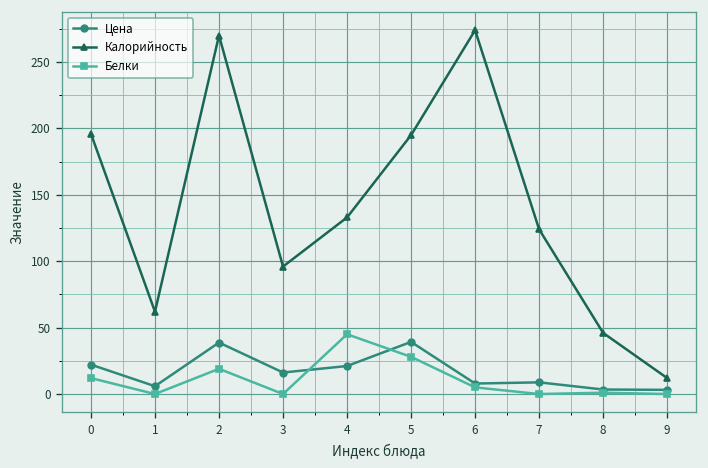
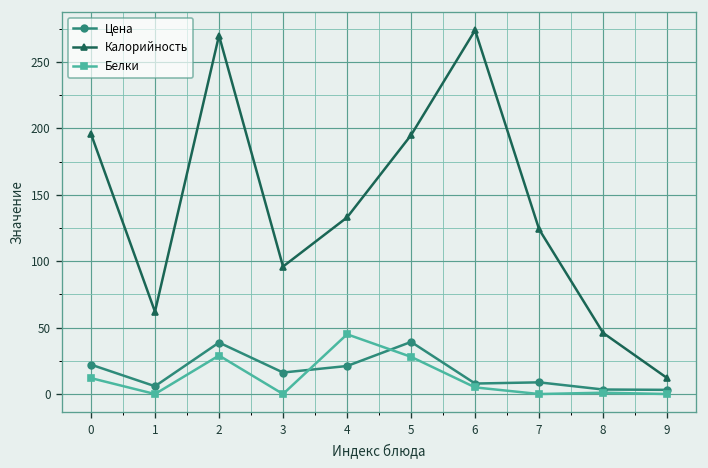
Белки, 2: 19 -> 29
